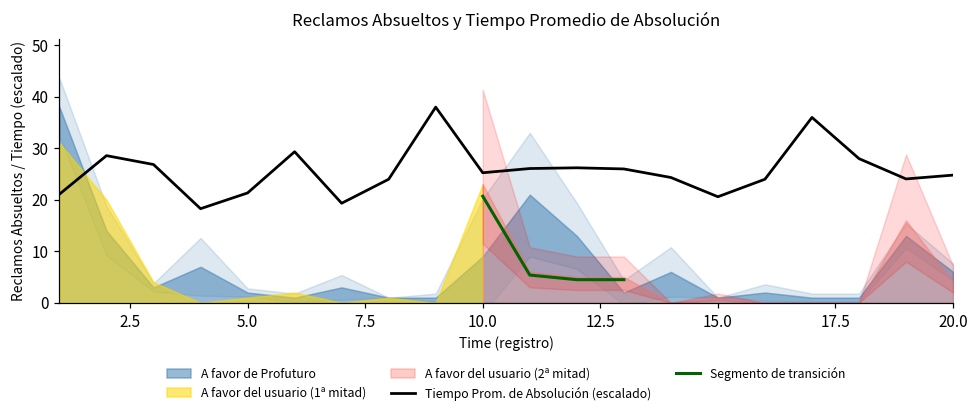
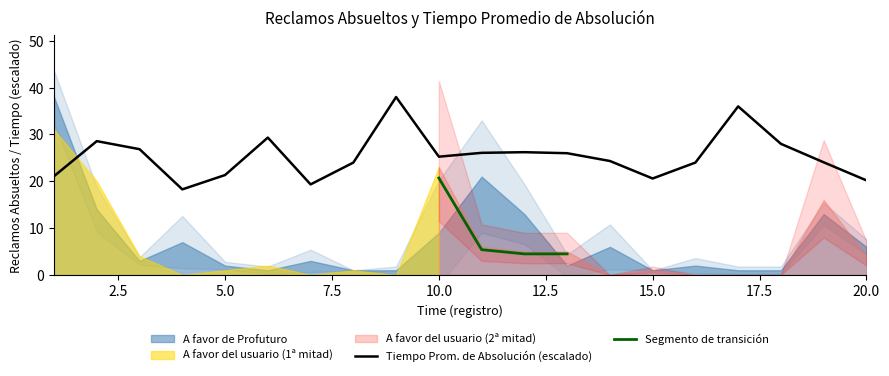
Tiempo Prom. de Absolución (escalado), 20.0: 25 -> 20
